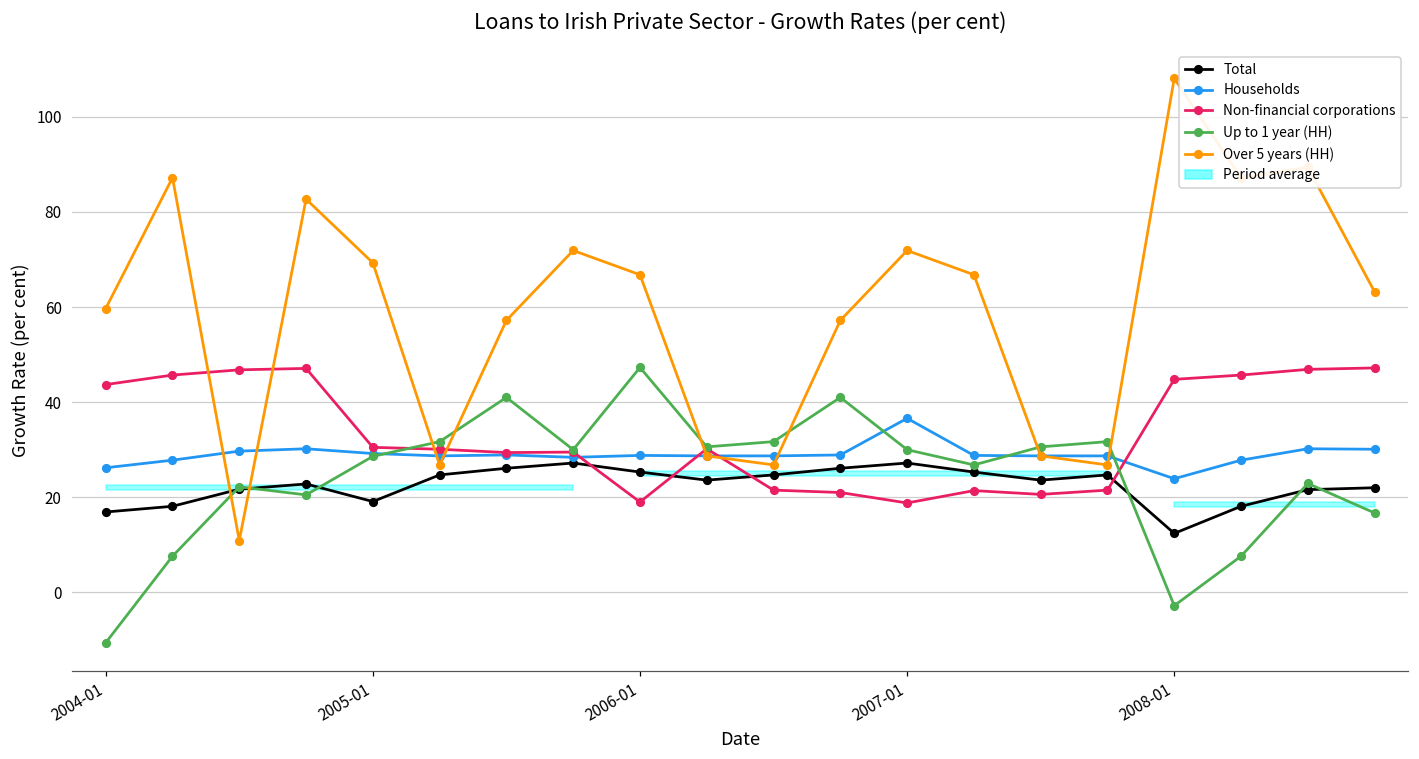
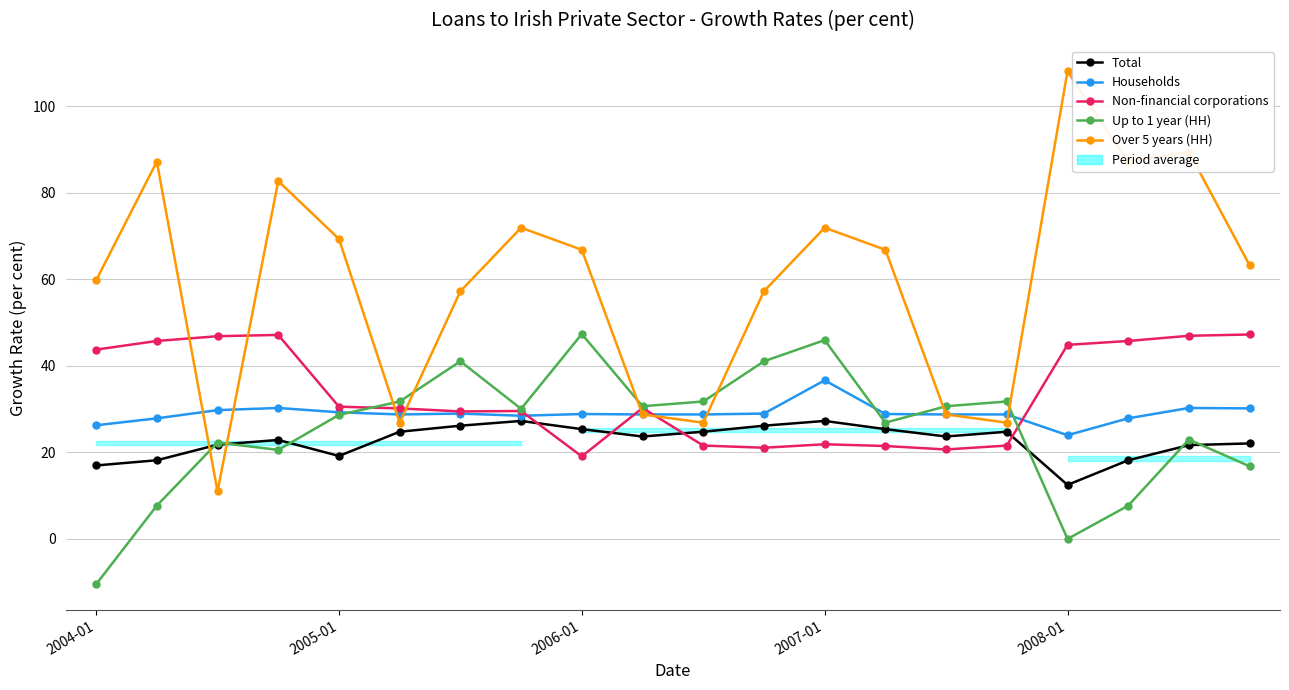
Non-financial corporations, 2007-01: 19 -> 22
Up to 1 year (HH), 2007-01: 30 -> 46
Up to 1 year (HH), 2008-01: -3 -> 0
